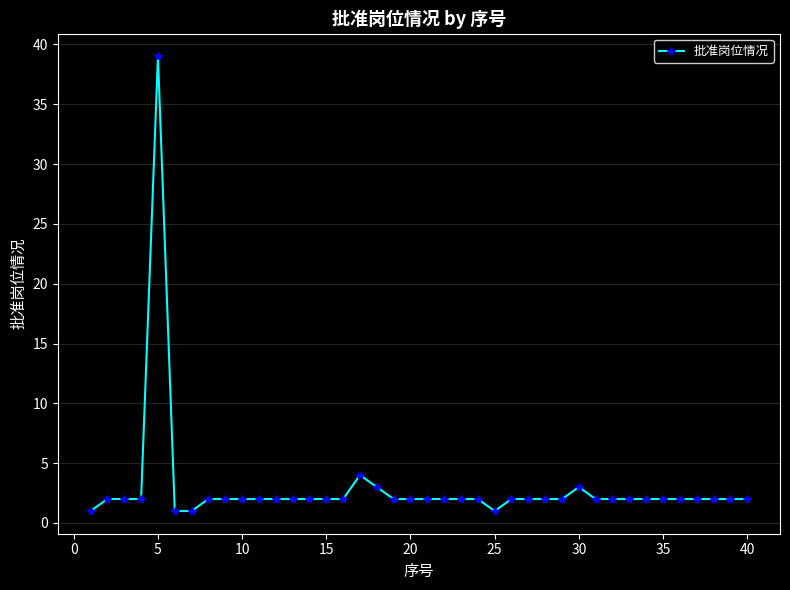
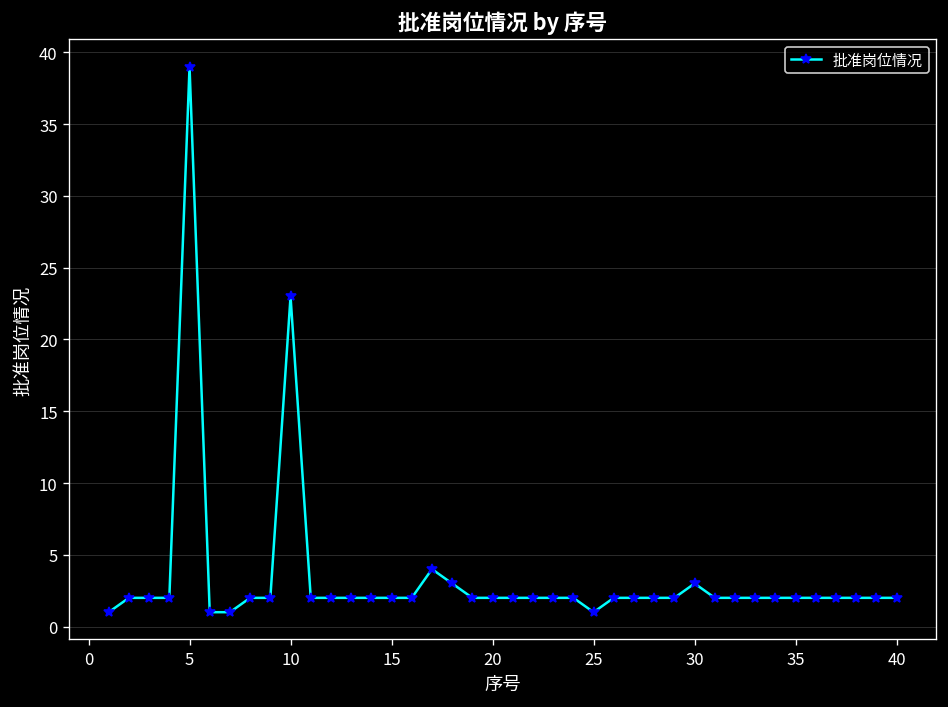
10: 2 -> 23
